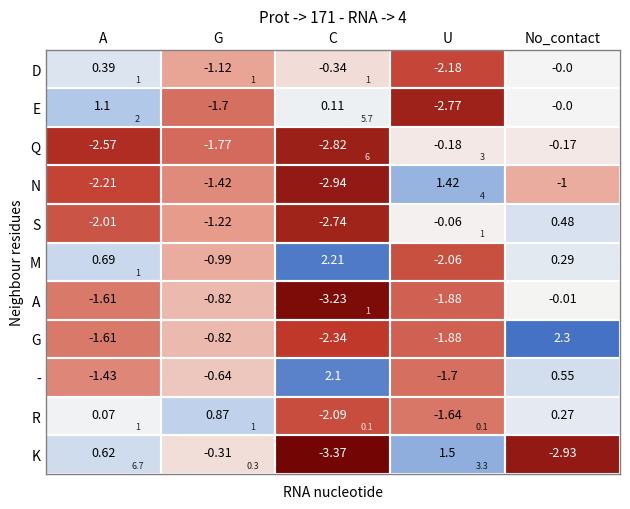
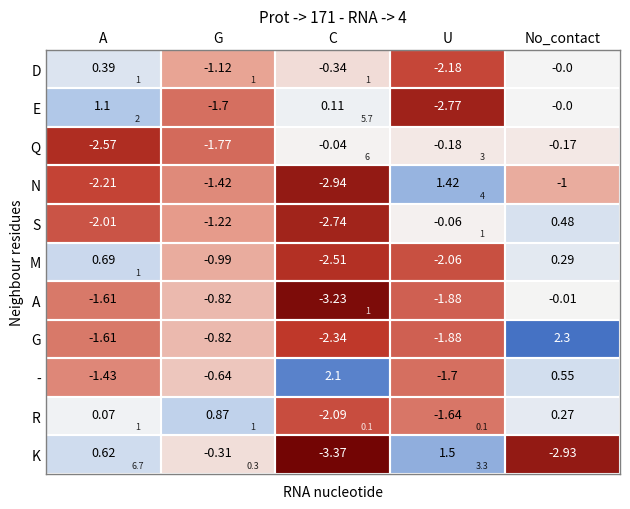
Q, C: -2.82 -> -0.04
M, C: 2.21 -> -2.51
